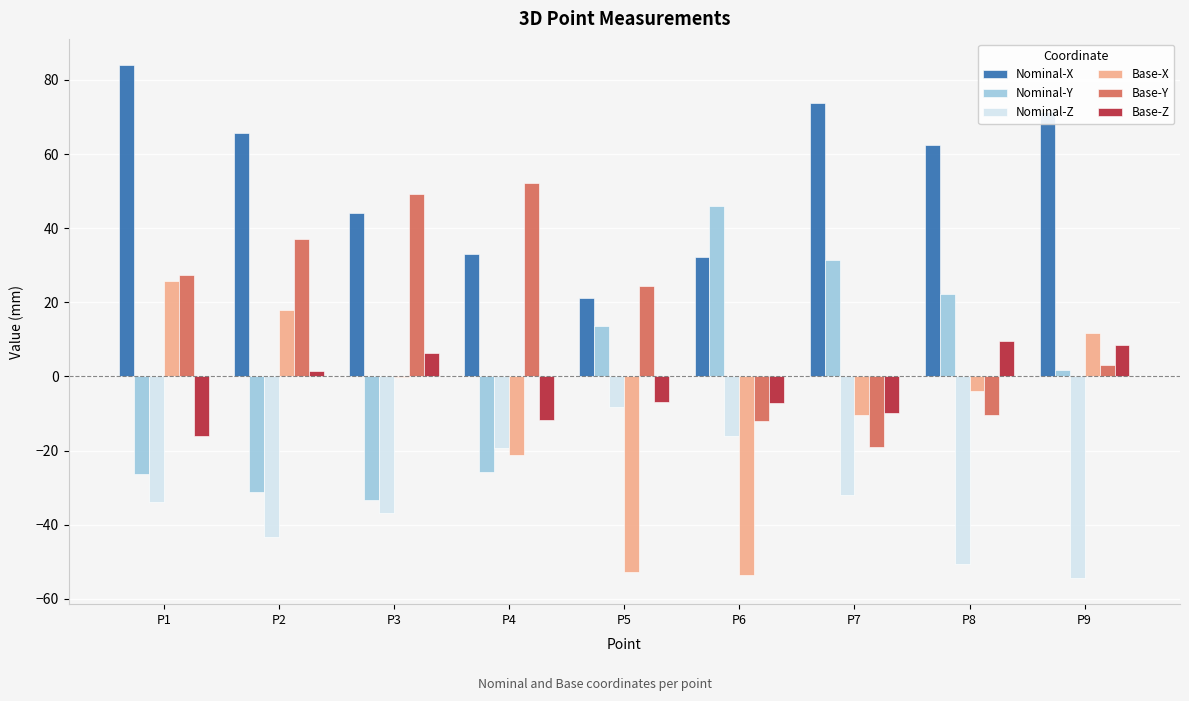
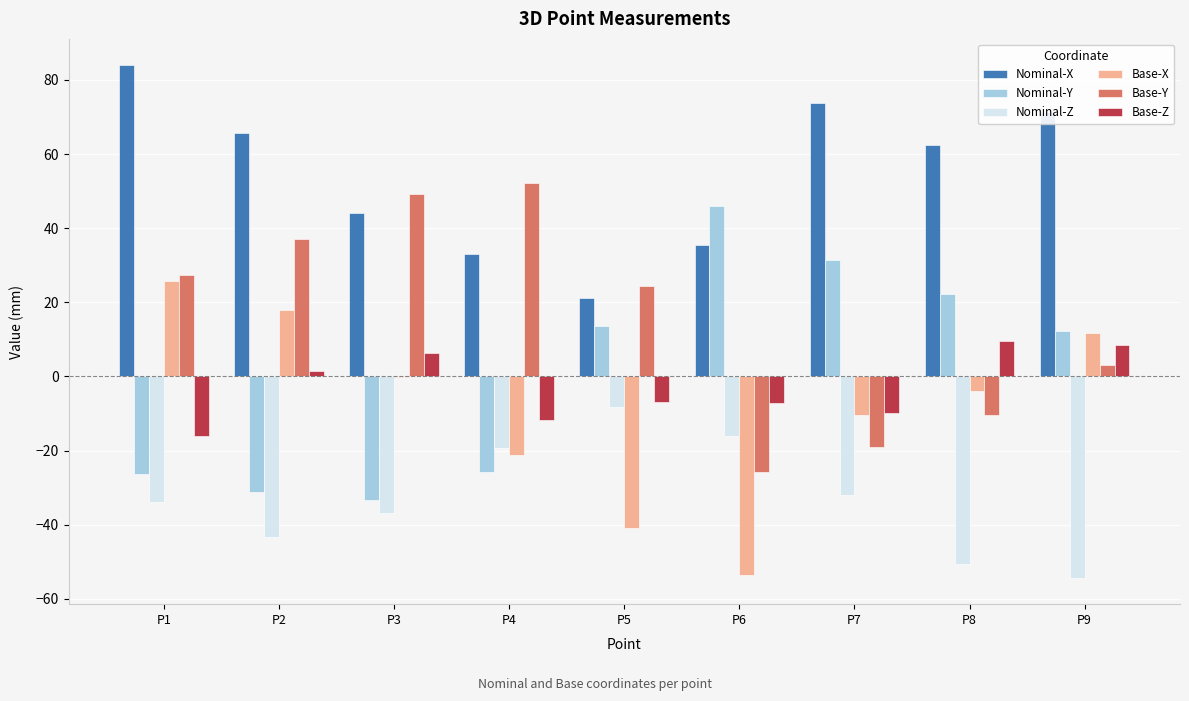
Base-X, P5: -53 -> -41
Nominal-X, P6: 32 -> 36
Base-Y, P6: -12 -> -26
Nominal-Y, P9: 2 -> 12
